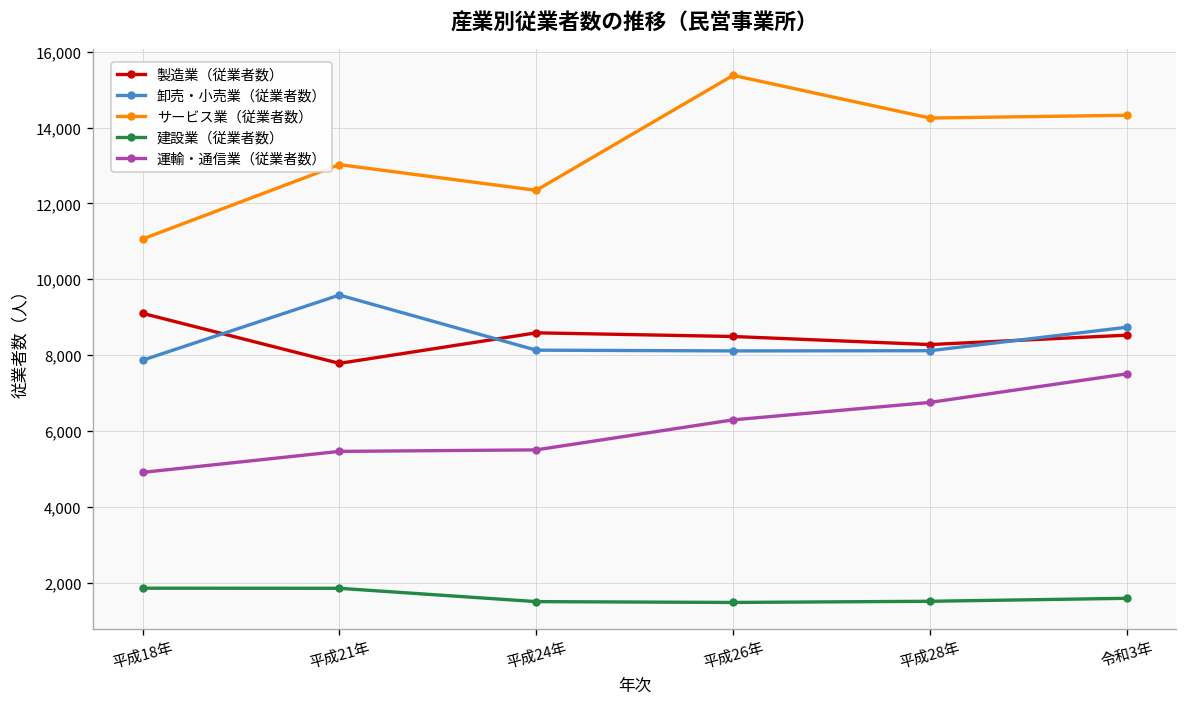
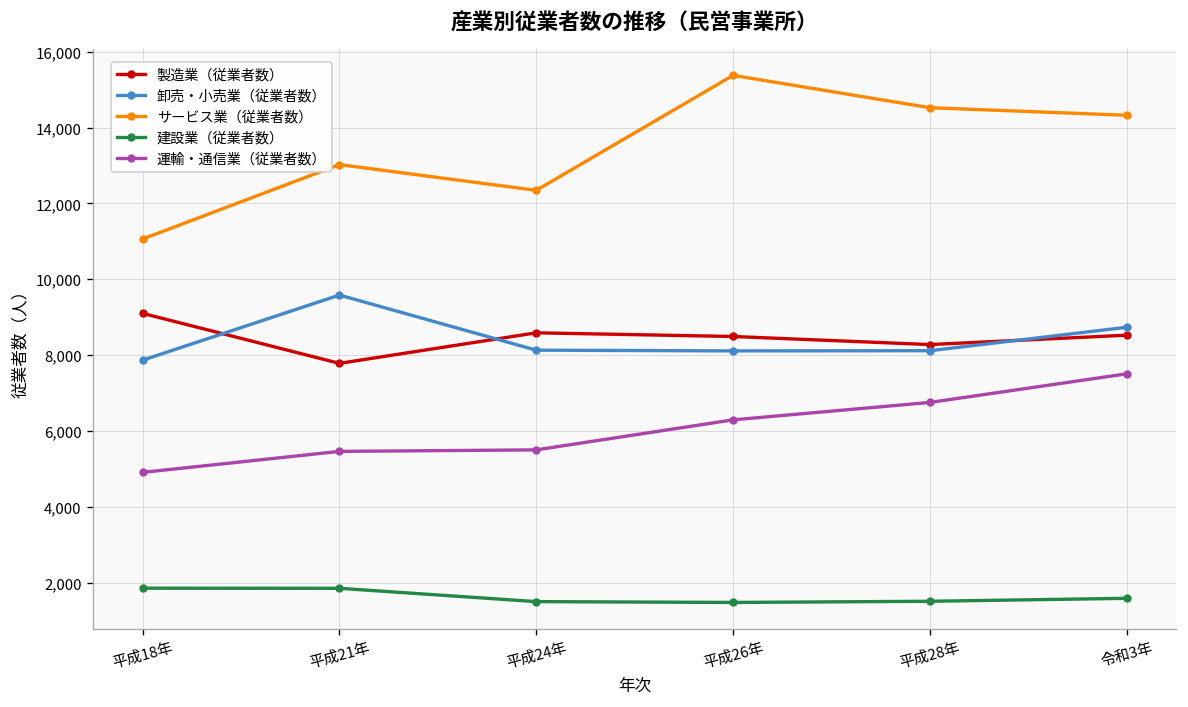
サービス業（従業者数）, 平成28年: 14,300 -> 14,500
